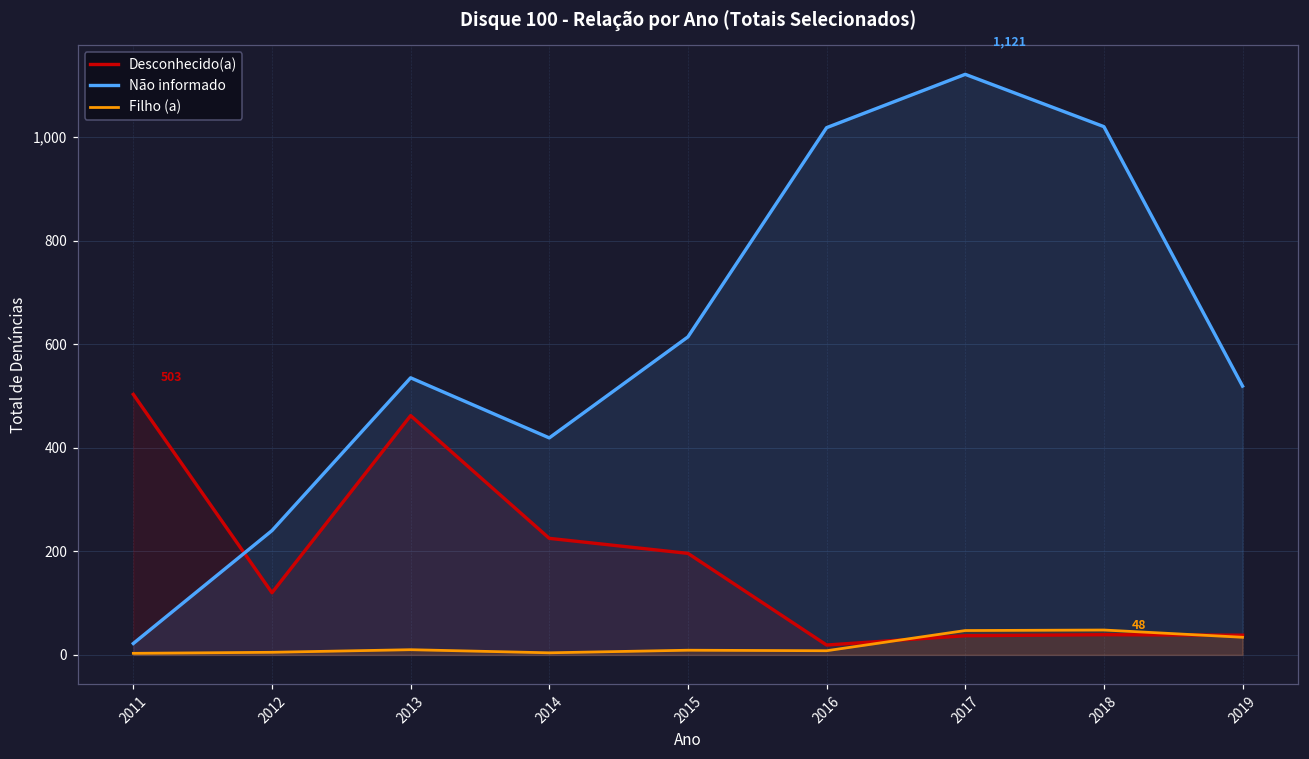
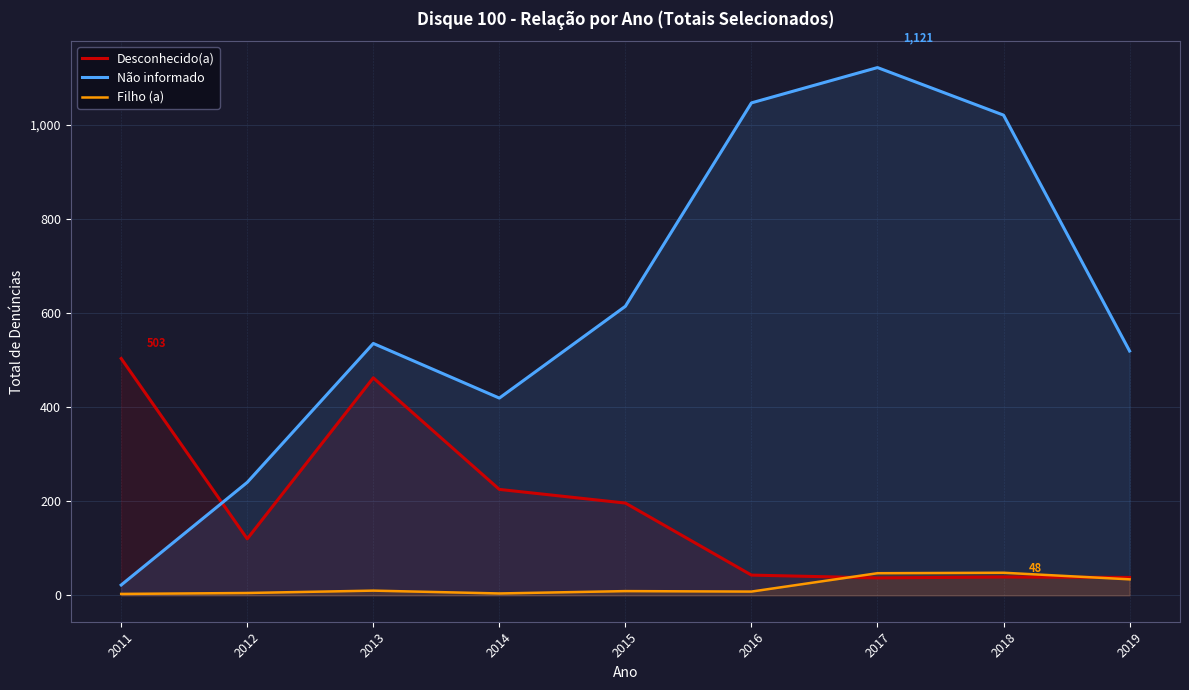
Desconhecido(a), 2016: 20 -> 40
Não informado, 2016: 1,020 -> 1,050
